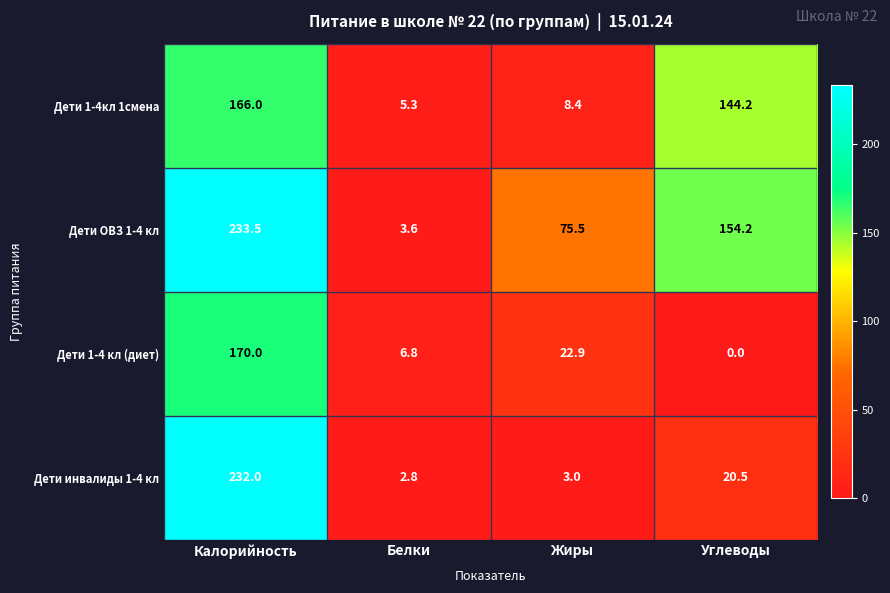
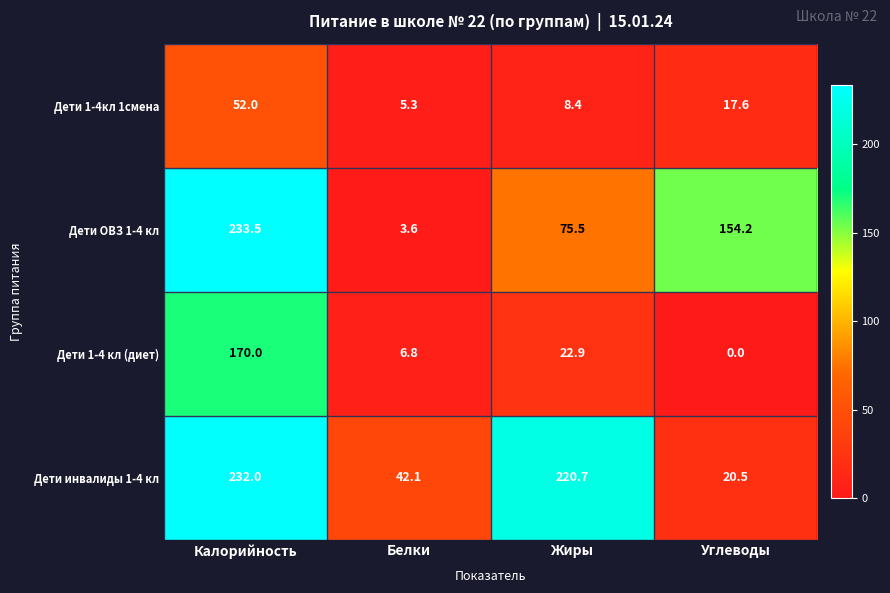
Дети 1-4кл 1смена, Калорийность: 166.0 -> 52.0
Дети 1-4кл 1смена, Углеводы: 144.2 -> 17.6
Дети инвалиды 1-4 кл, Белки: 2.8 -> 42.1
Дети инвалиды 1-4 кл, Жиры: 3.0 -> 220.7
